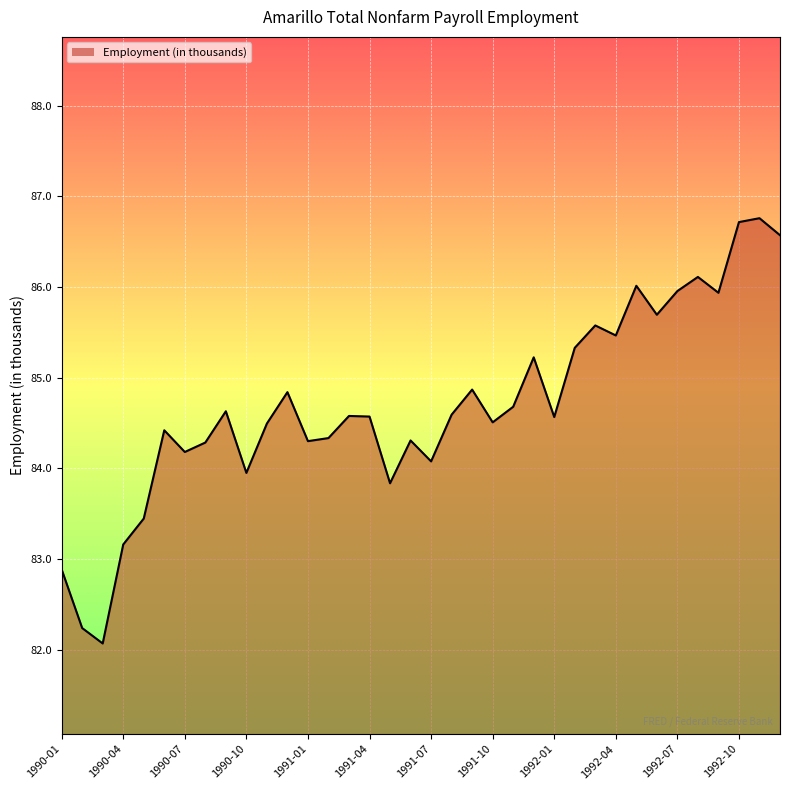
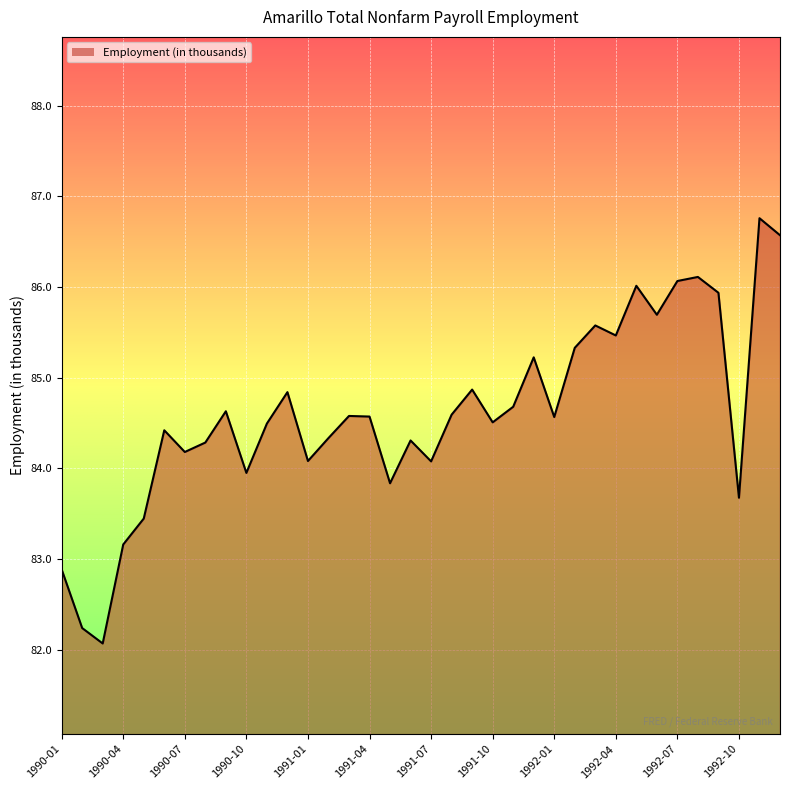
1991-01: 84.3 -> 84.1
1992-07: 86.0 -> 86.1
1992-10: 86.7 -> 83.7
